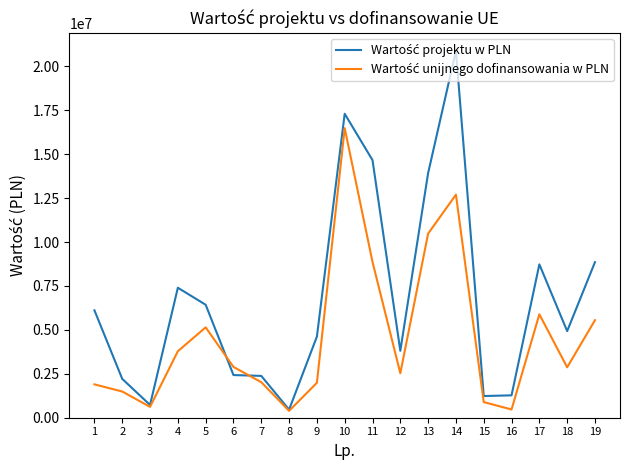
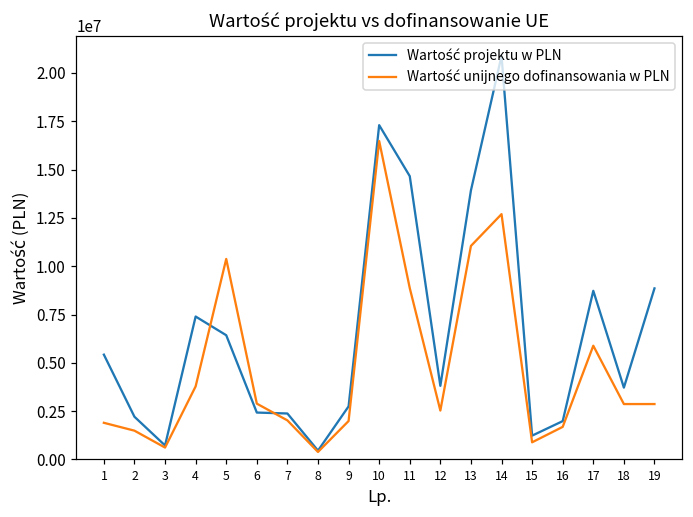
Wartość projektu w PLN, 1: 6100000 -> 5400000
Wartość unijnego dofinansowania w PLN, 5: 5100000 -> 10400000
Wartość projektu w PLN, 9: 4600000 -> 2700000
Wartość unijnego dofinansowania w PLN, 13: 10500000 -> 11100000
Wartość projektu w PLN, 16: 1300000 -> 2000000
Wartość unijnego dofinansowania w PLN, 16: 500000 -> 1700000
Wartość projektu w PLN, 18: 4900000 -> 3700000
Wartość unijnego dofinansowania w PLN, 19: 5600000 -> 2900000
